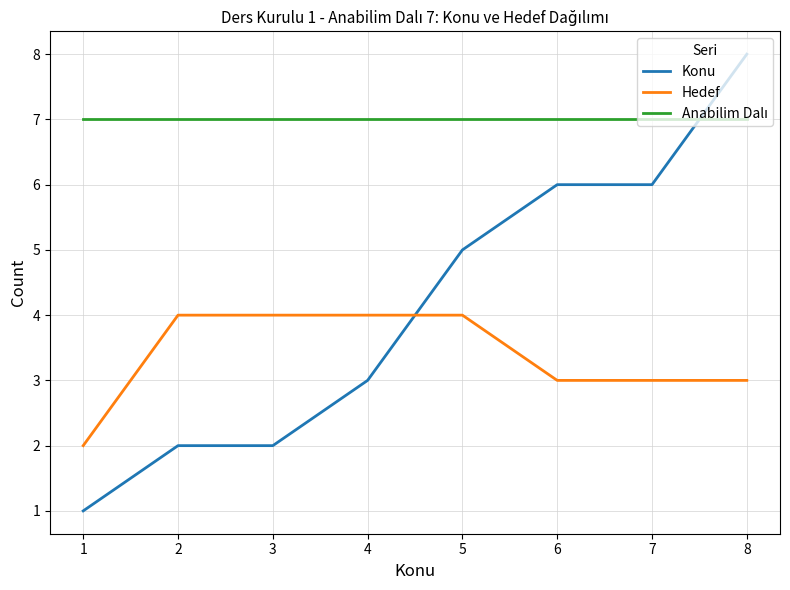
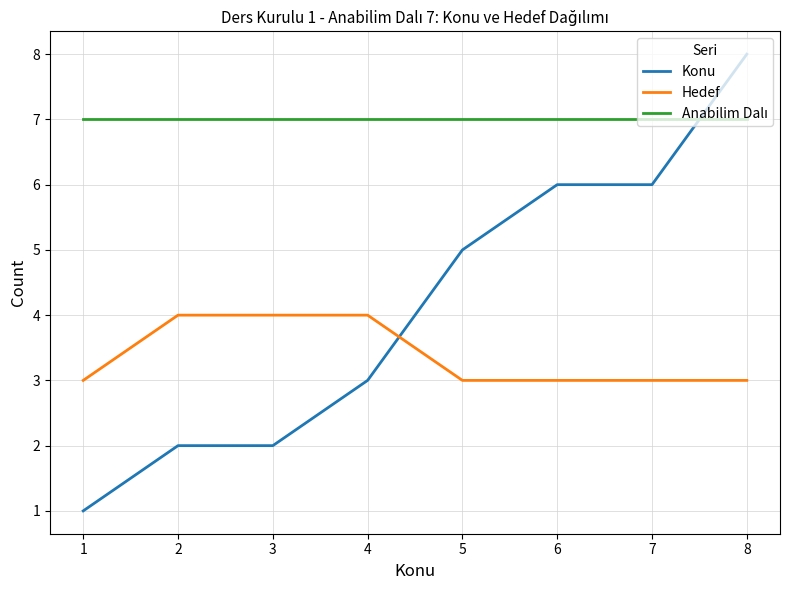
Hedef, 1: 2 -> 3
Hedef, 5: 4 -> 3
